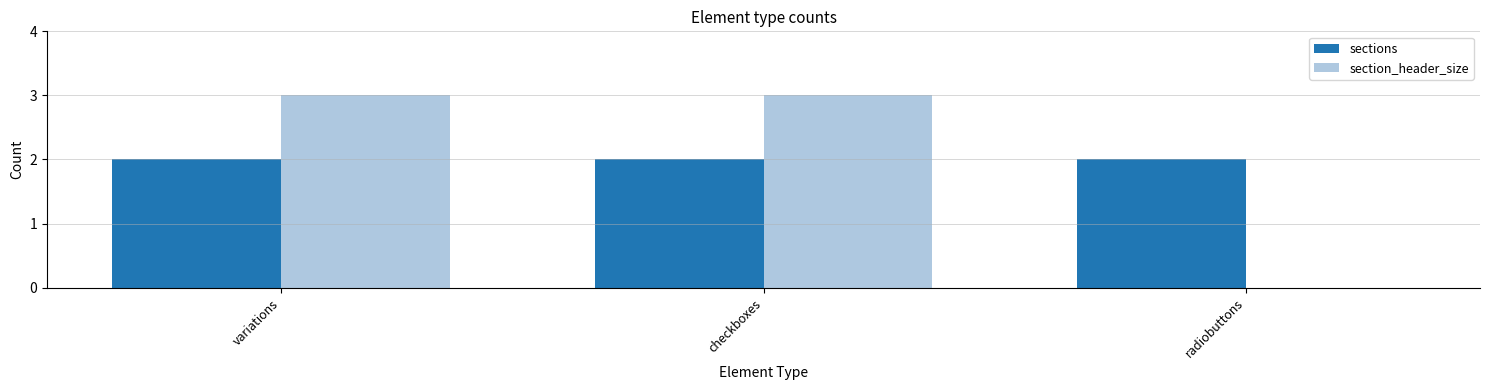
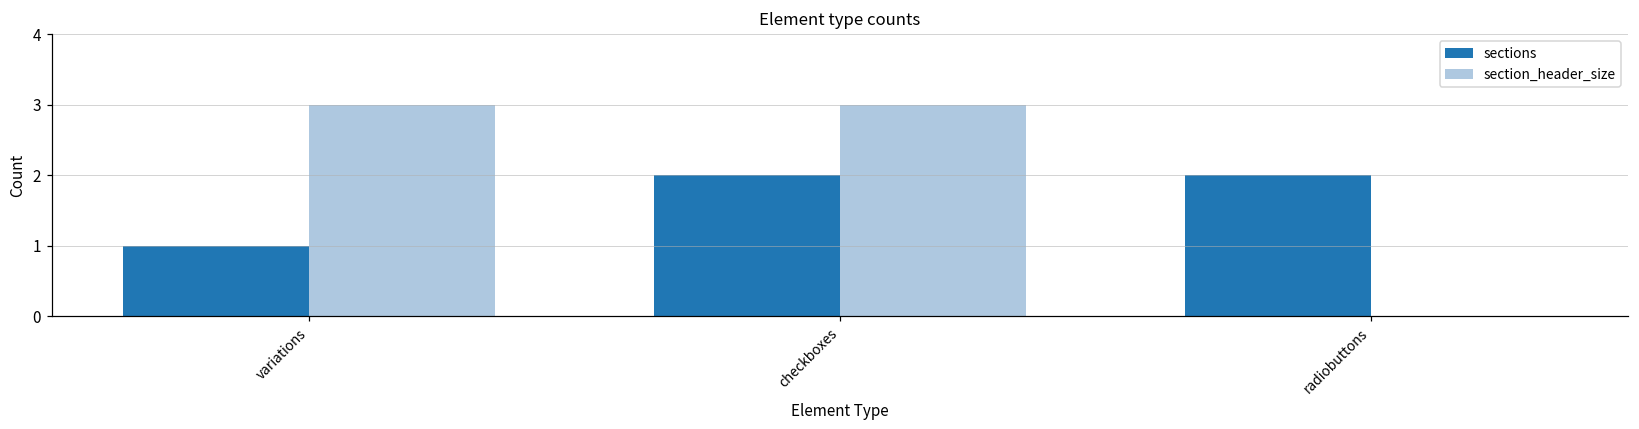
sections, variations: 2 -> 1
